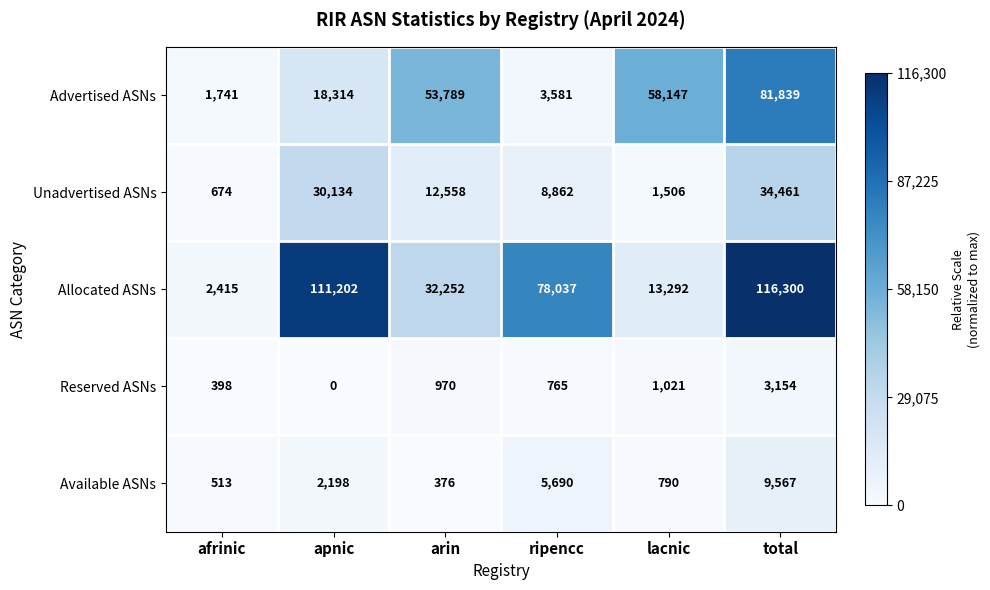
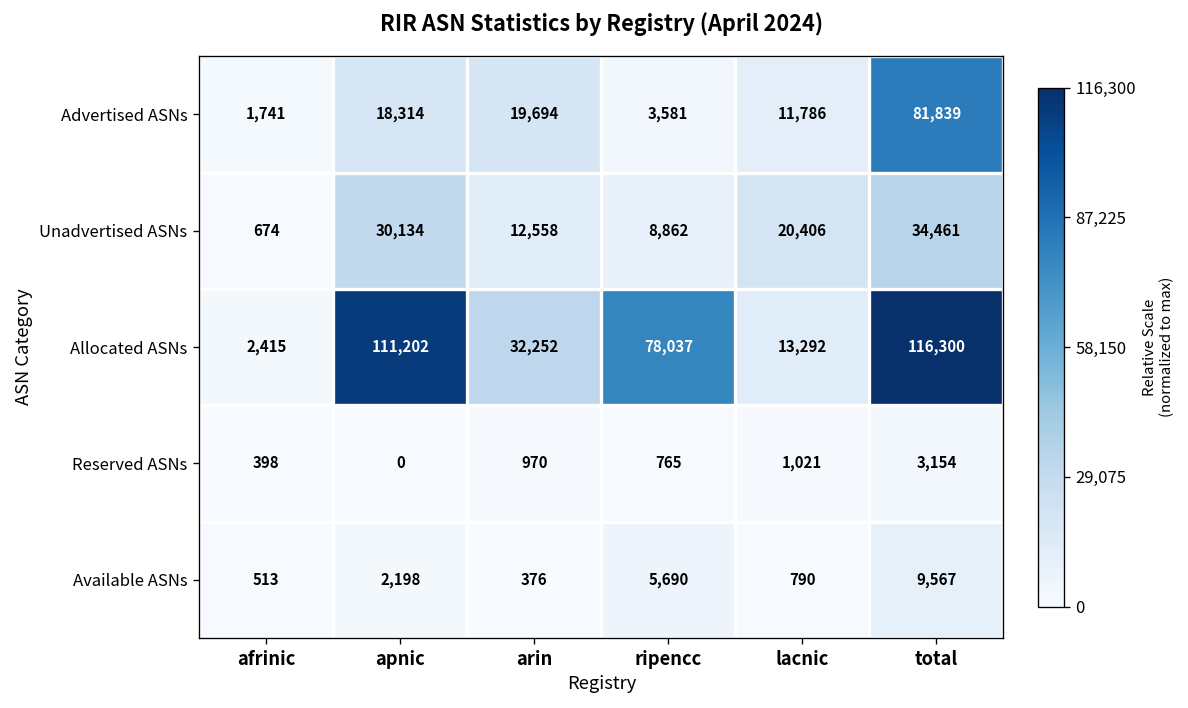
Advertised ASNs, arin: 53,789 -> 19,694
Advertised ASNs, lacnic: 58,147 -> 11,786
Unadvertised ASNs, lacnic: 1,506 -> 20,406
